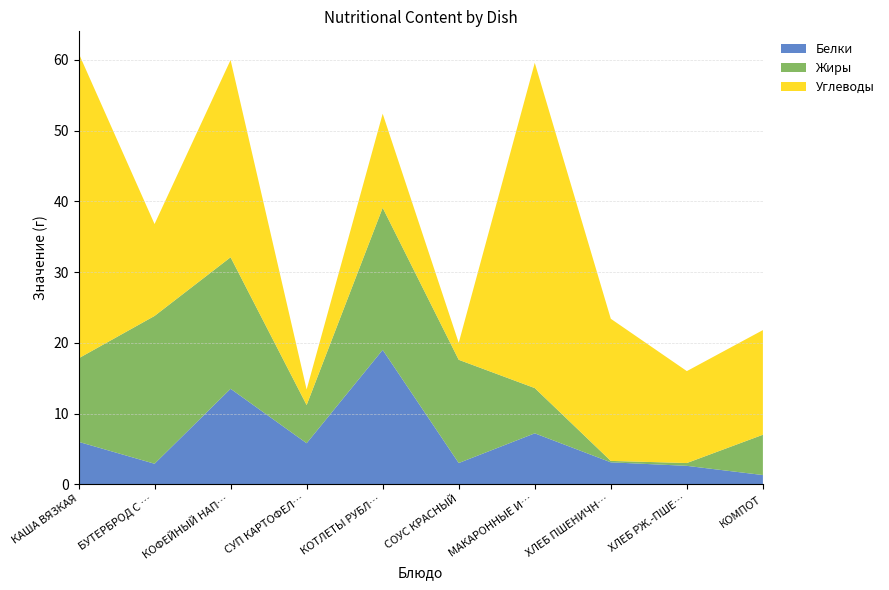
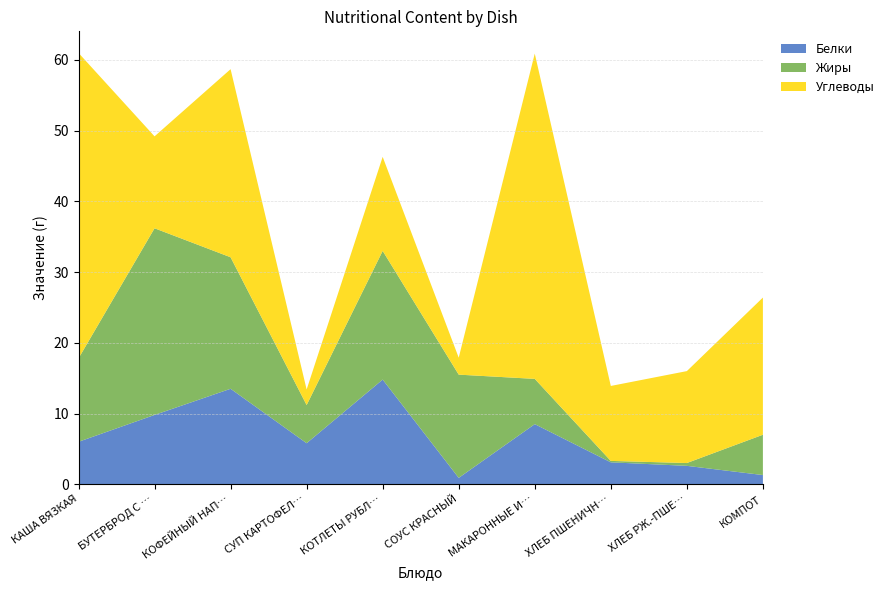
Белки, БУТЕРБРОД С …: 3 -> 10
Жиры, БУТЕРБРОД С …: 21 -> 26
Углеводы, КОФЕЙНЫЙ НАП…: 28 -> 27
Белки, КОТЛЕТЫ РУБЛ…: 19 -> 15
Жиры, КОТЛЕТЫ РУБЛ…: 20 -> 18
Белки, СОУС КРАСНЫЙ: 3 -> 1
Белки, МАКАРОННЫЕ И…: 7 -> 9
Углеводы, ХЛЕБ ПШЕНИЧН…: 20 -> 11
Углеводы, КОМПОТ: 15 -> 19
